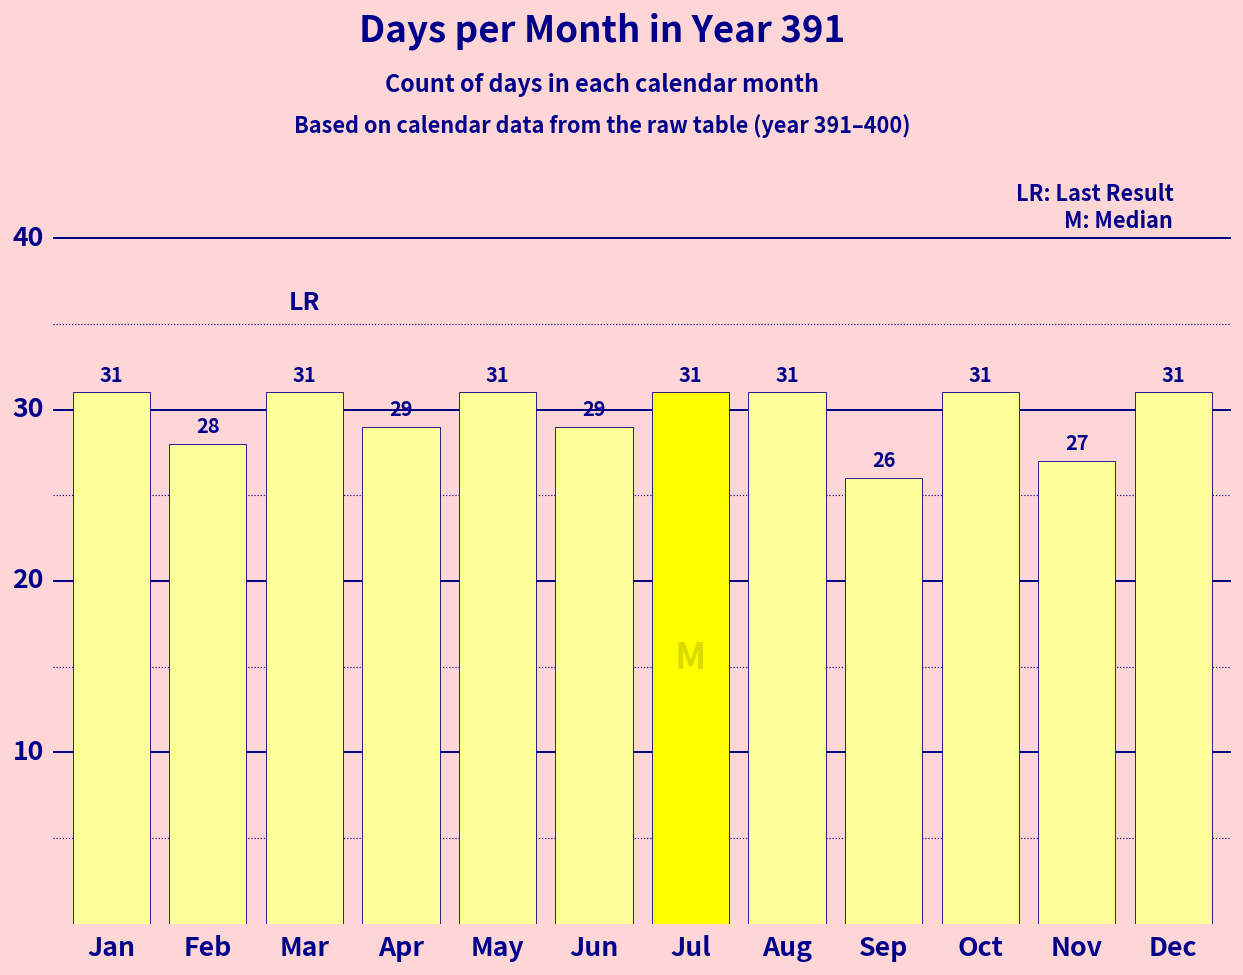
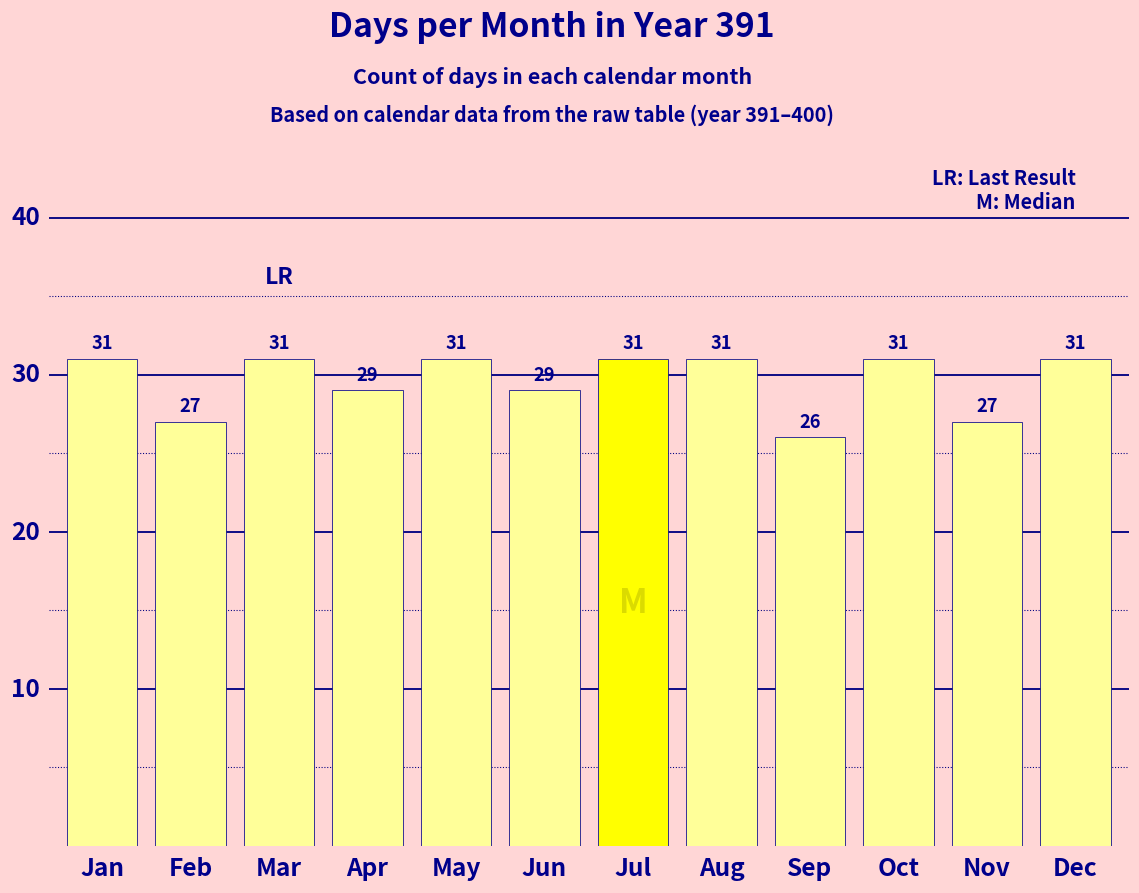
Feb: 28 -> 27
